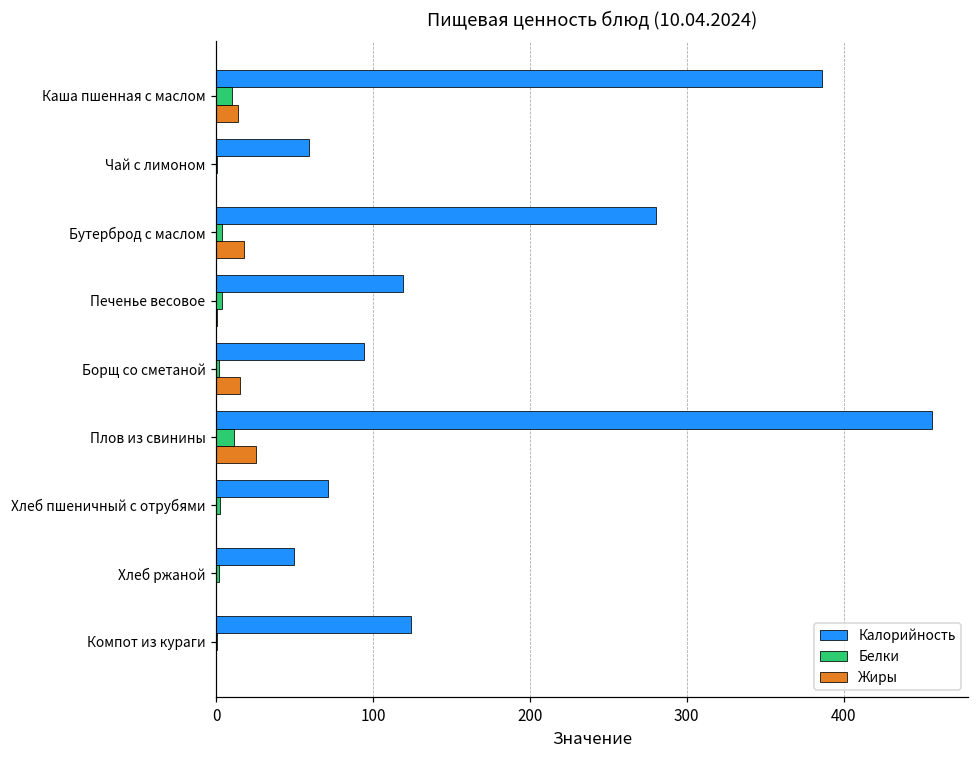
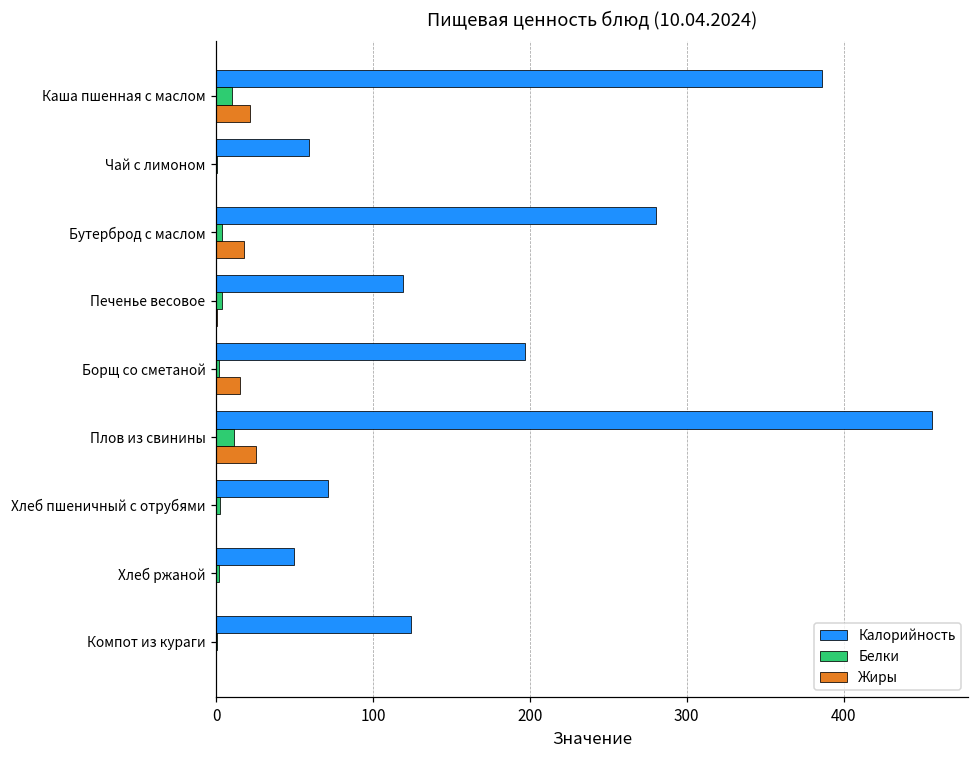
Жиры, Каша пшенная с маслом: 14 -> 22
Калорийность, Борщ со сметаной: 95 -> 197
